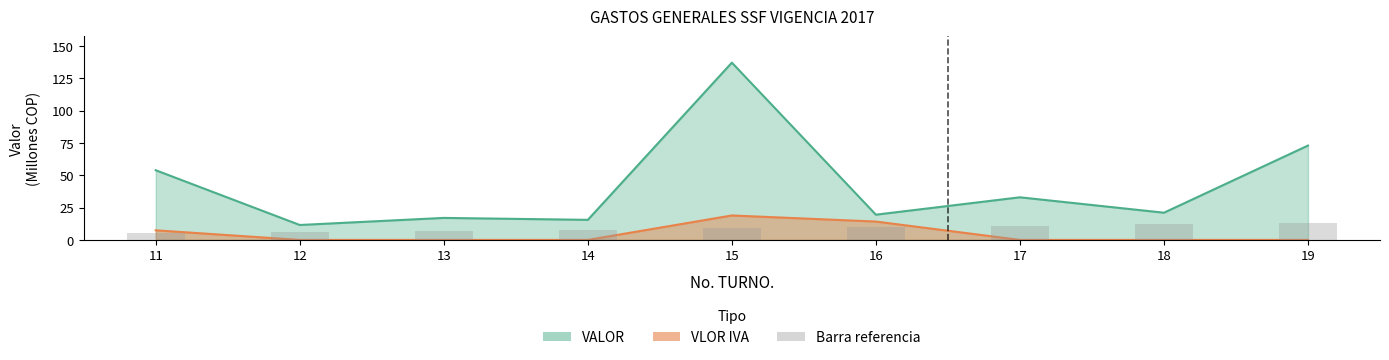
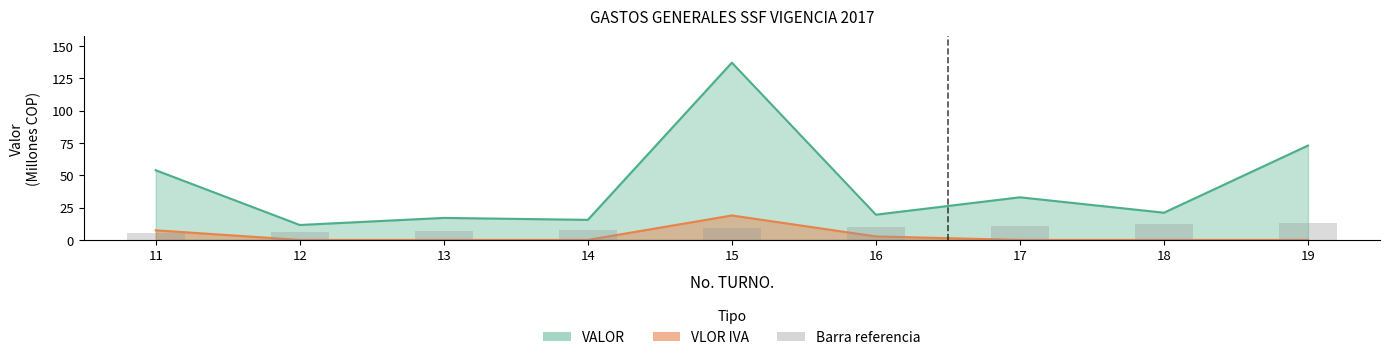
VLOR IVA, 16: 14 -> 3
